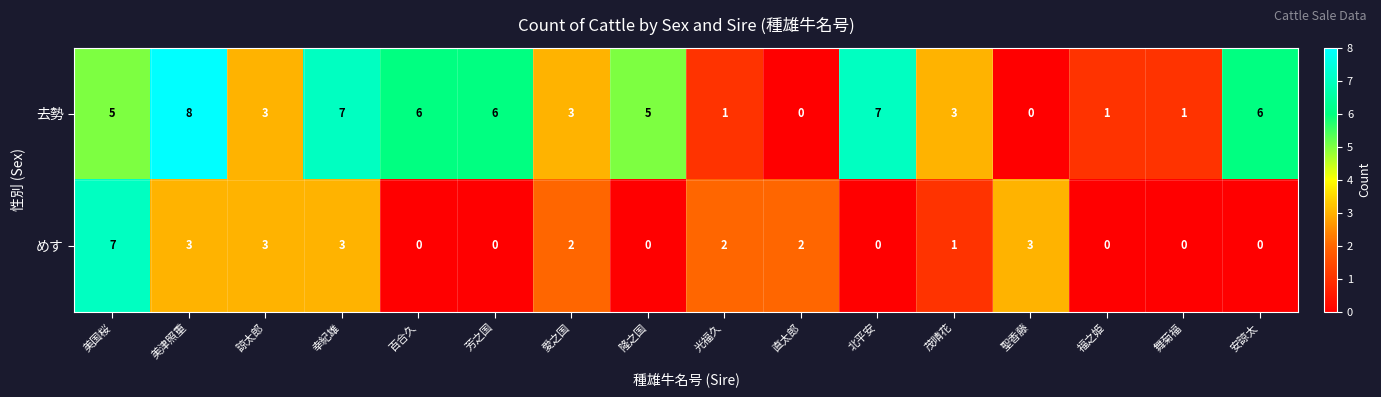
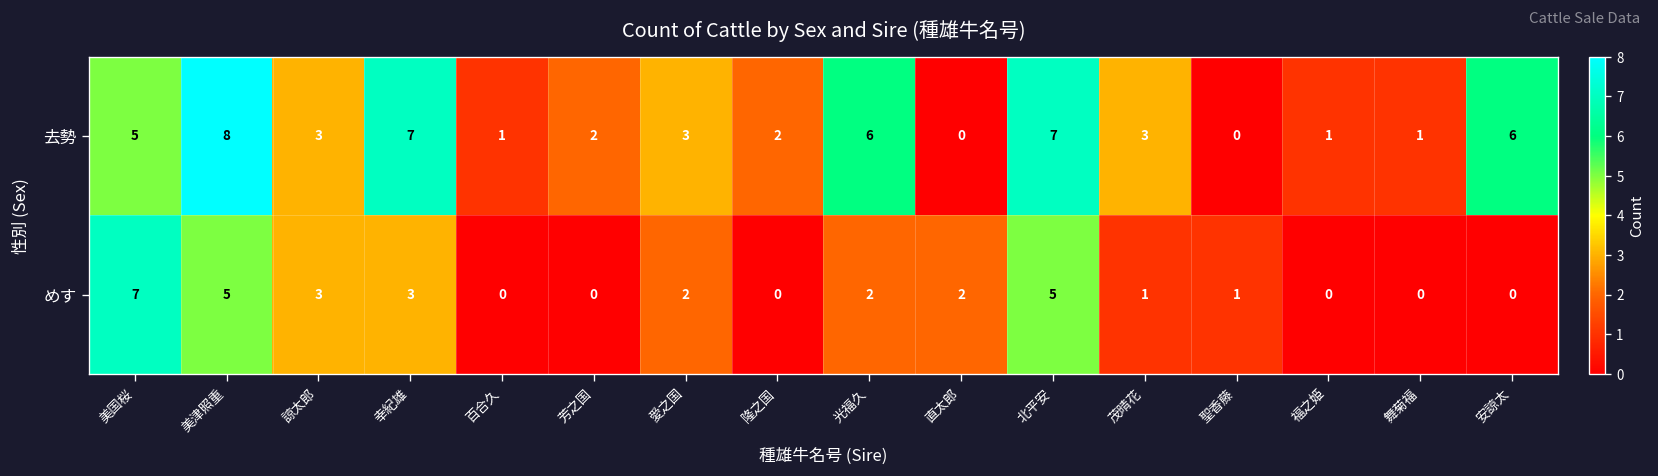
去勢, 百合久: 6 -> 1
去勢, 芳之国: 6 -> 2
去勢, 隆之国: 5 -> 2
去勢, 光福久: 1 -> 6
めす, 美津照重: 3 -> 5
めす, 北平安: 0 -> 5
めす, 聖香藤: 3 -> 1
